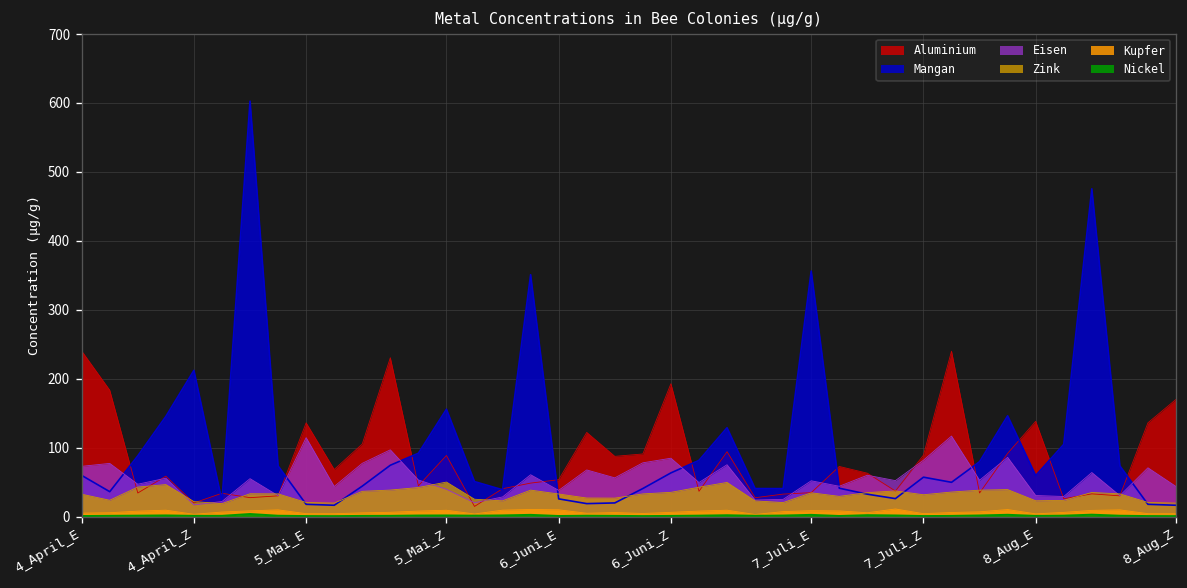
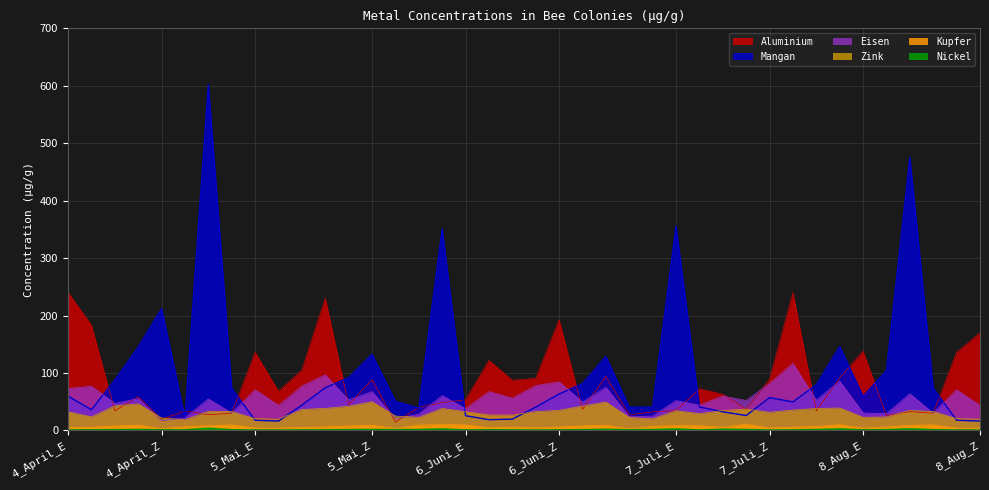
Eisen, 5_Mai_E: 110 -> 70
Mangan, 5_Mai_Z: 160 -> 130
Eisen, 5_Mai_Z: 40 -> 70
